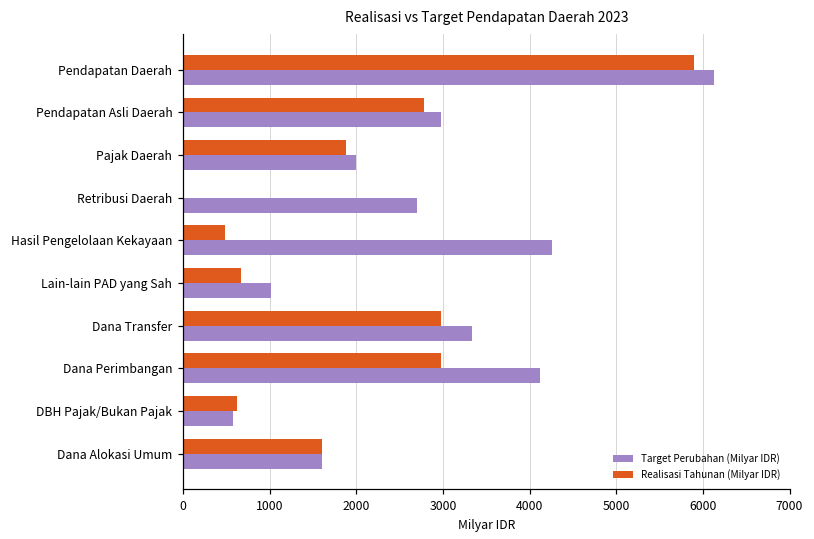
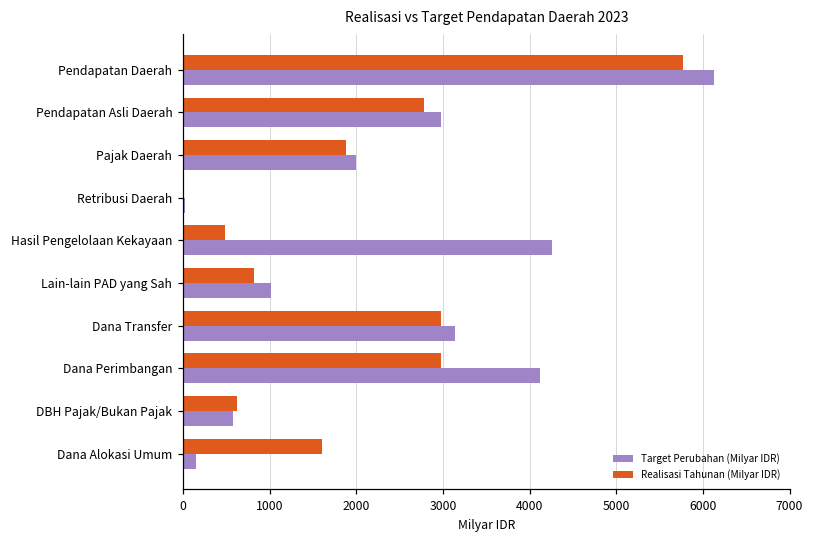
Realisasi Tahunan (Milyar IDR), Pendapatan Daerah: 5900 -> 5800
Target Perubahan (Milyar IDR), Retribusi Daerah: 2700 -> 0
Realisasi Tahunan (Milyar IDR), Lain-lain PAD yang Sah: 700 -> 800
Target Perubahan (Milyar IDR), Dana Transfer: 3300 -> 3100
Target Perubahan (Milyar IDR), Dana Alokasi Umum: 1600 -> 100
